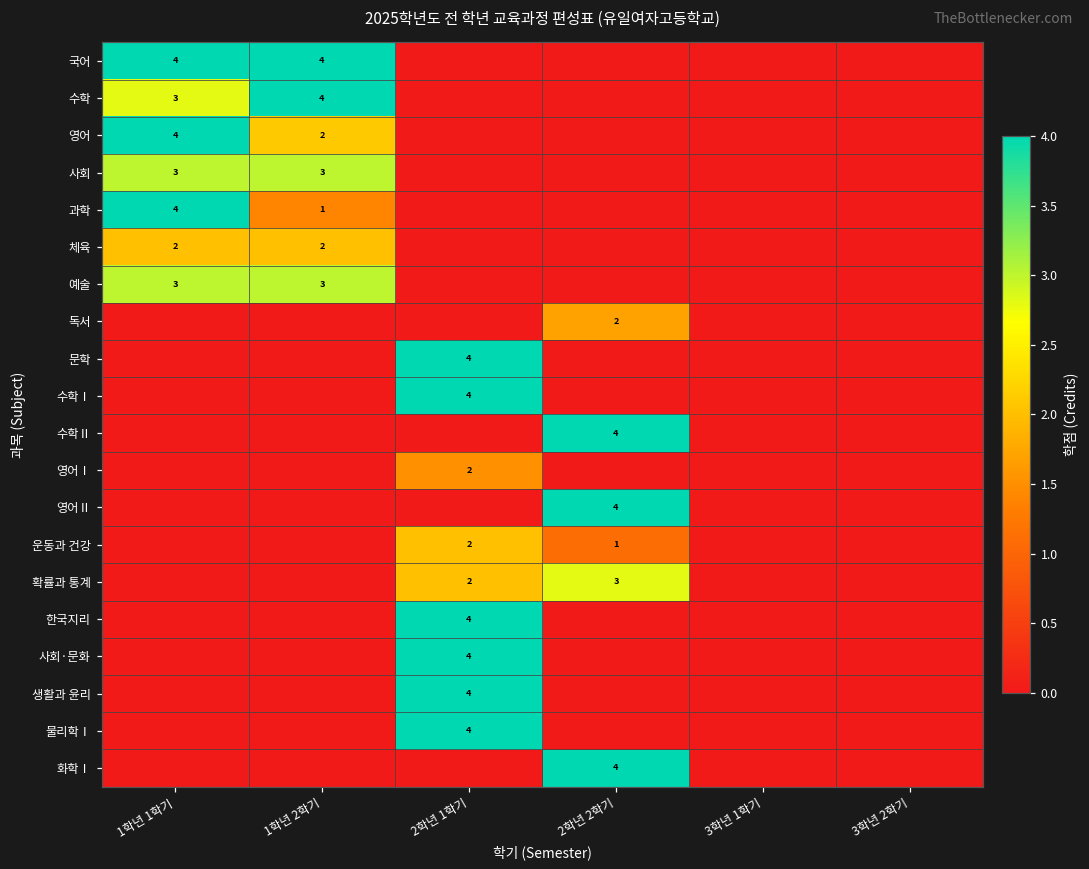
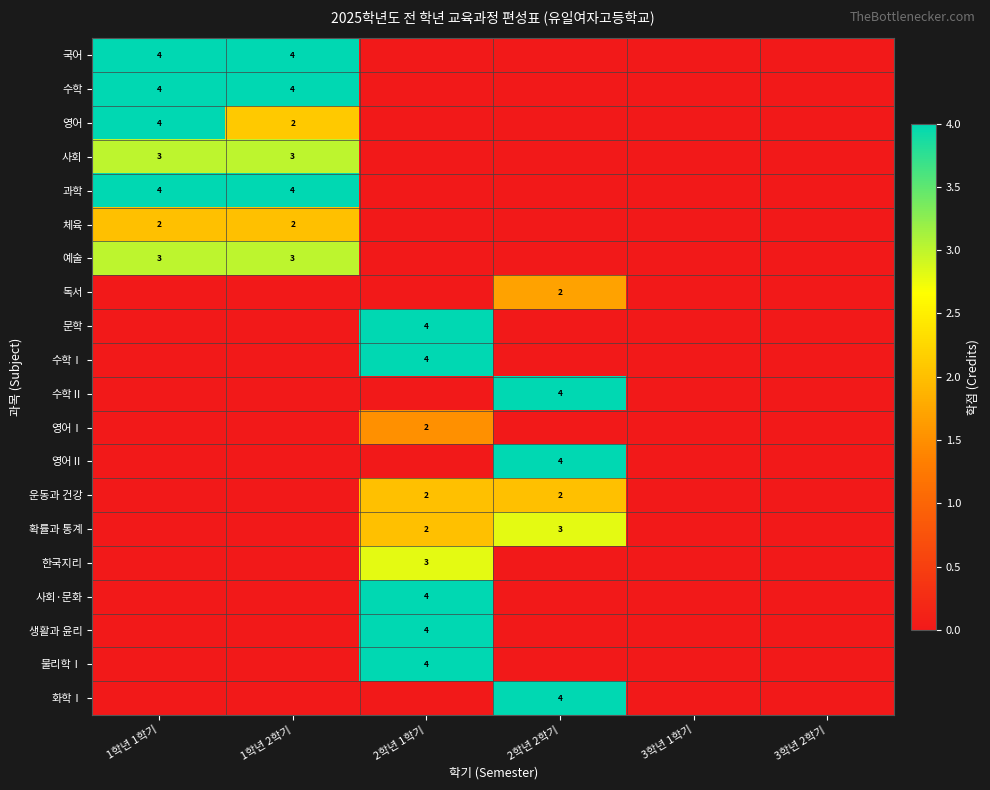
수학, 1학년 1학기: 3 -> 4
과학, 1학년 2학기: 1 -> 4
운동과 건강, 2학년 2학기: 1 -> 2
한국지리, 2학년 1학기: 4 -> 3
